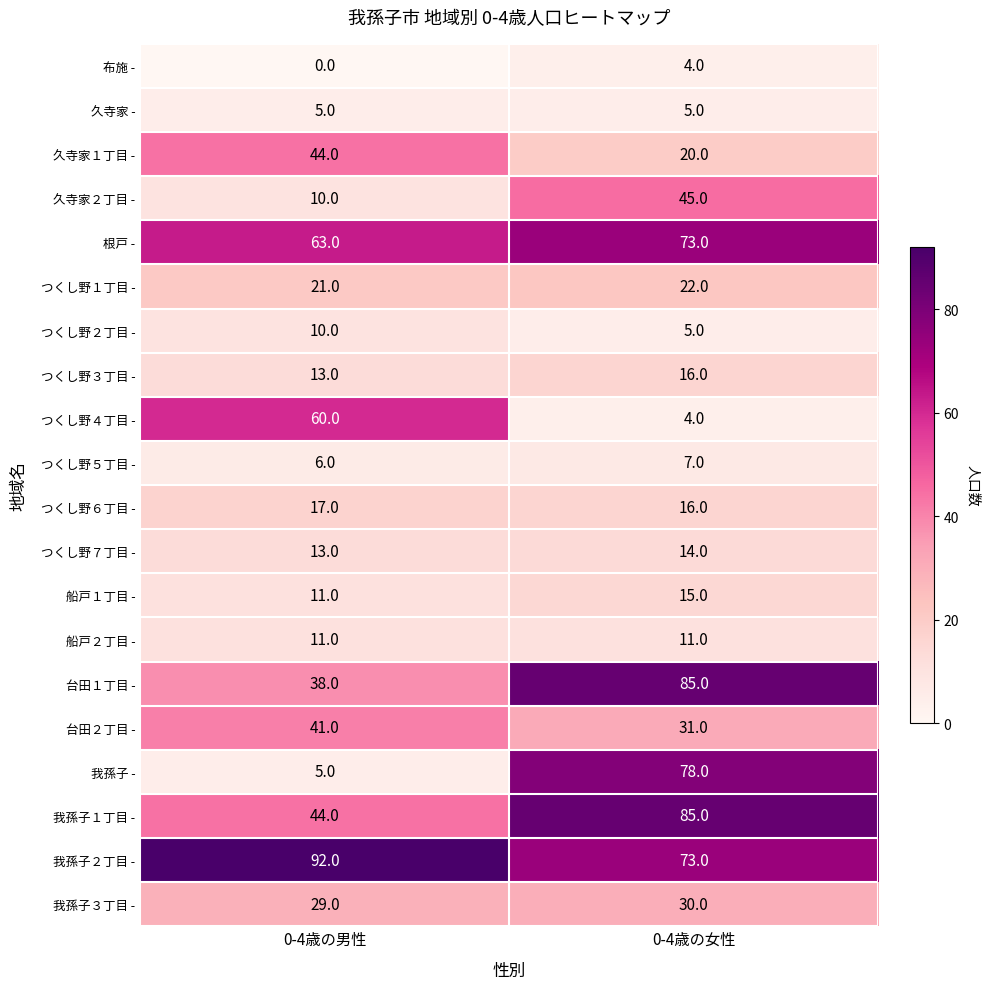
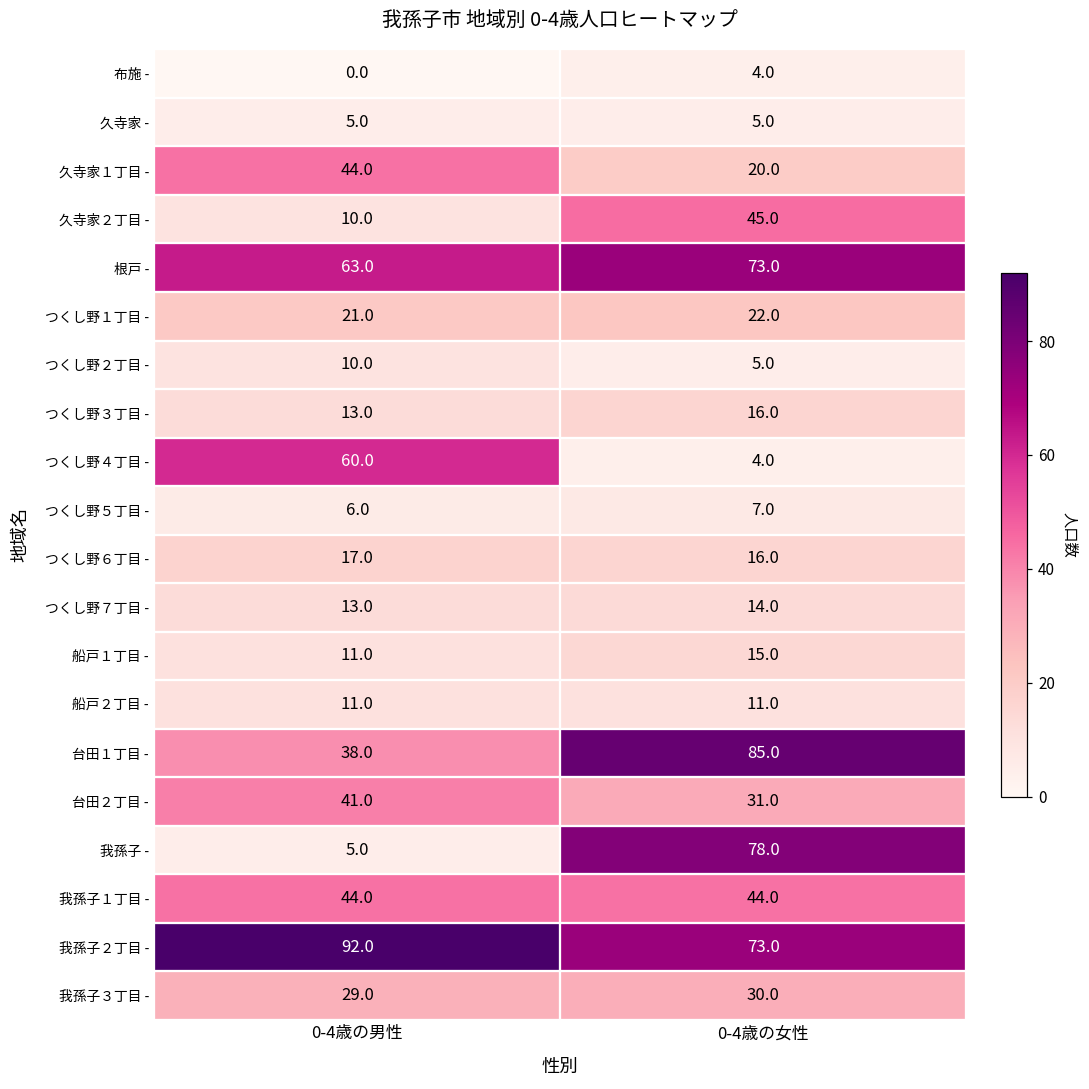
我孫子１丁目 -, 0-4歳の女性: 85.0 -> 44.0
